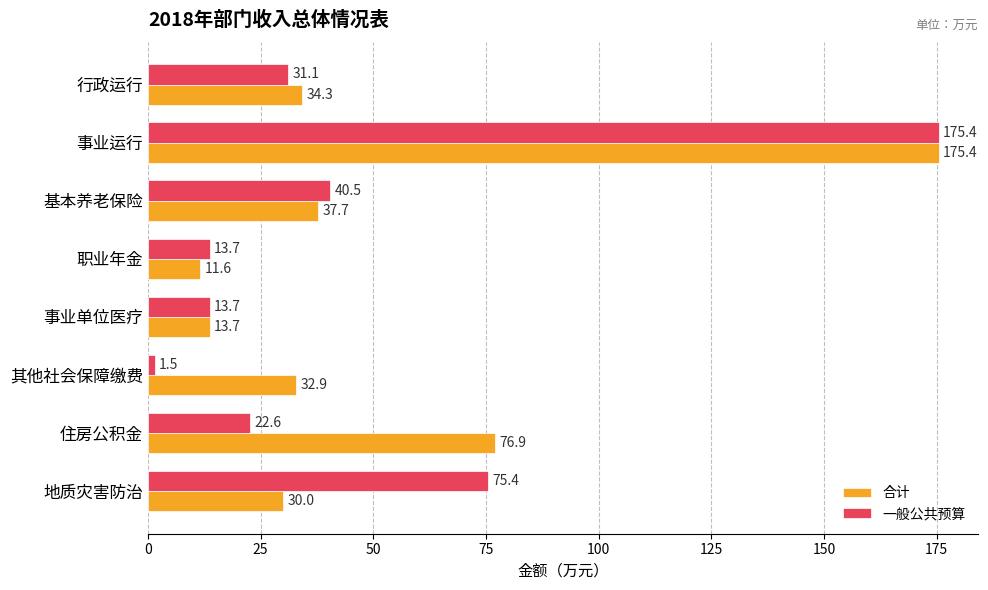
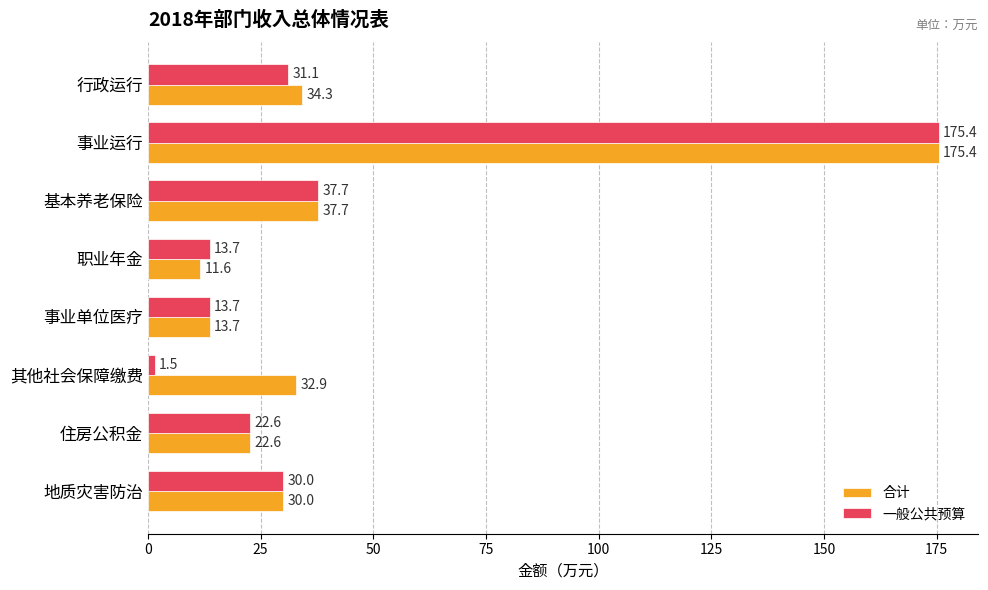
一般公共预算, 基本养老保险: 40.5 -> 37.7
合计, 住房公积金: 76.9 -> 22.6
一般公共预算, 地质灾害防治: 75.4 -> 30.0
